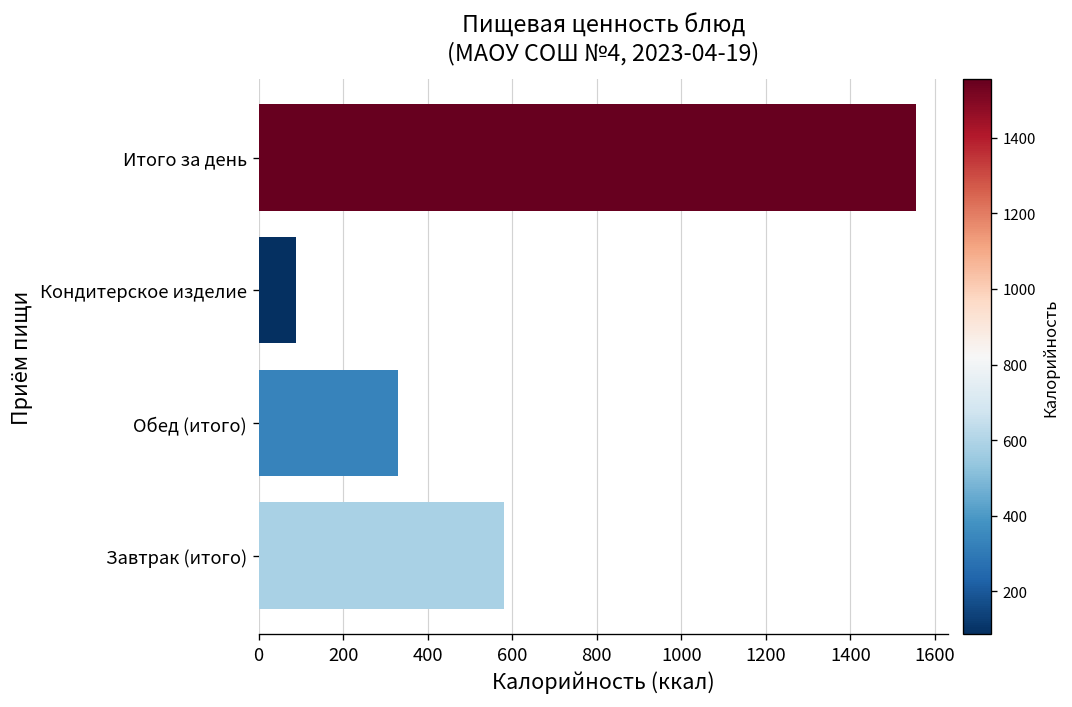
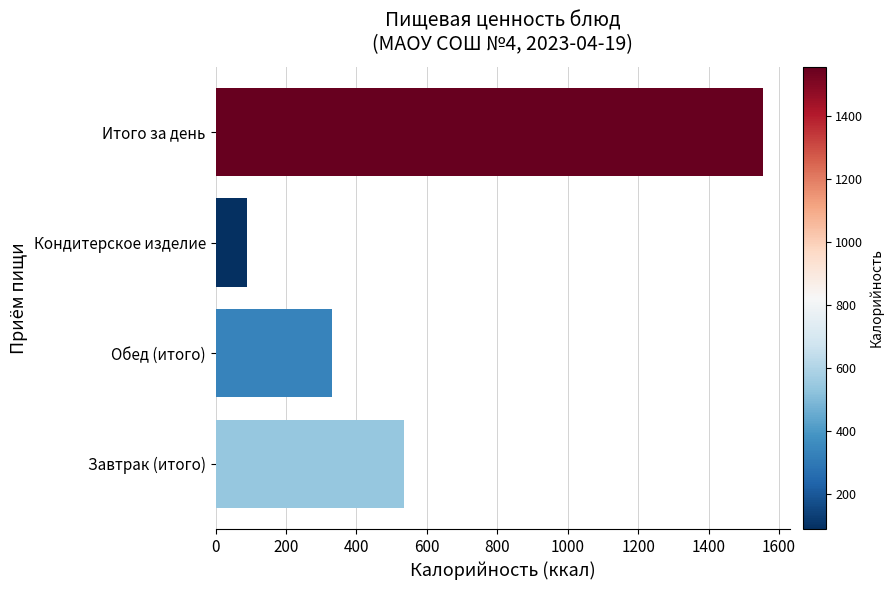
Завтрак (итого): 580 -> 540
